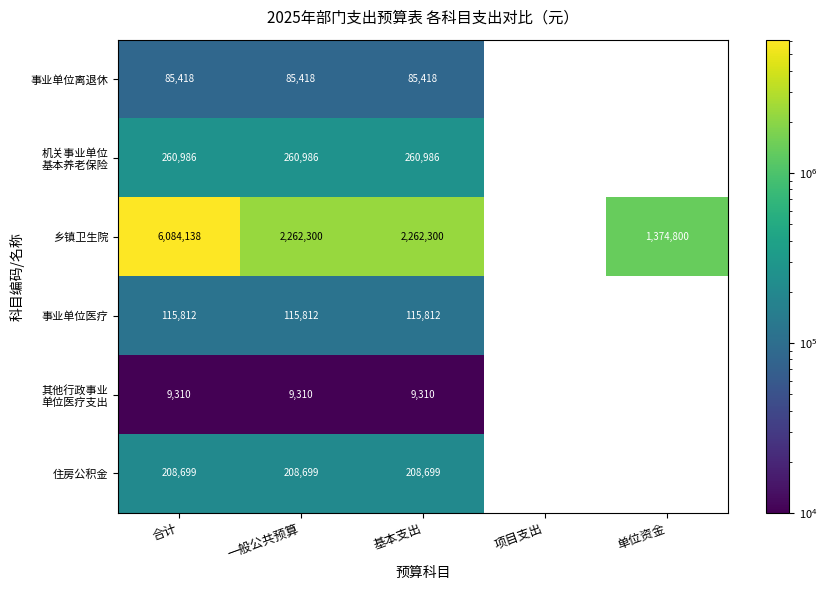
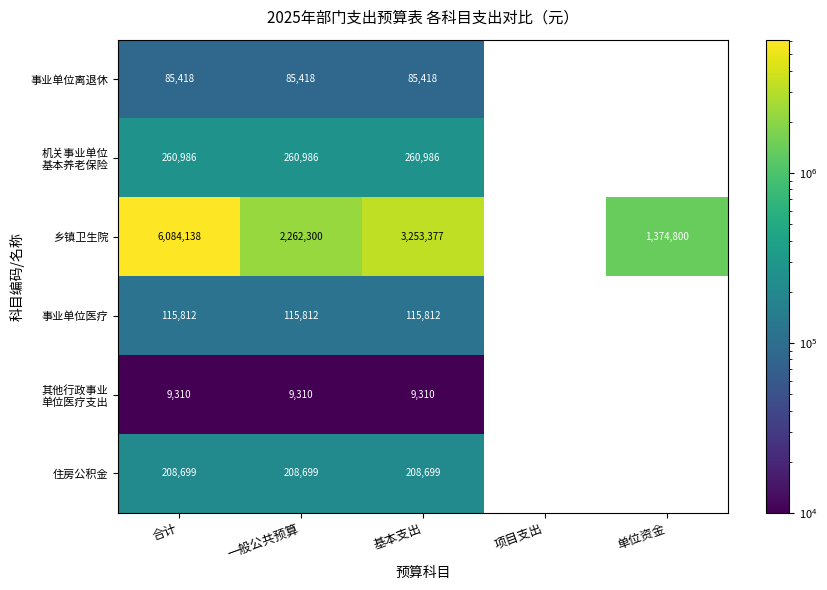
乡镇卫生院, 基本支出: 2,262,300 -> 3,253,377
